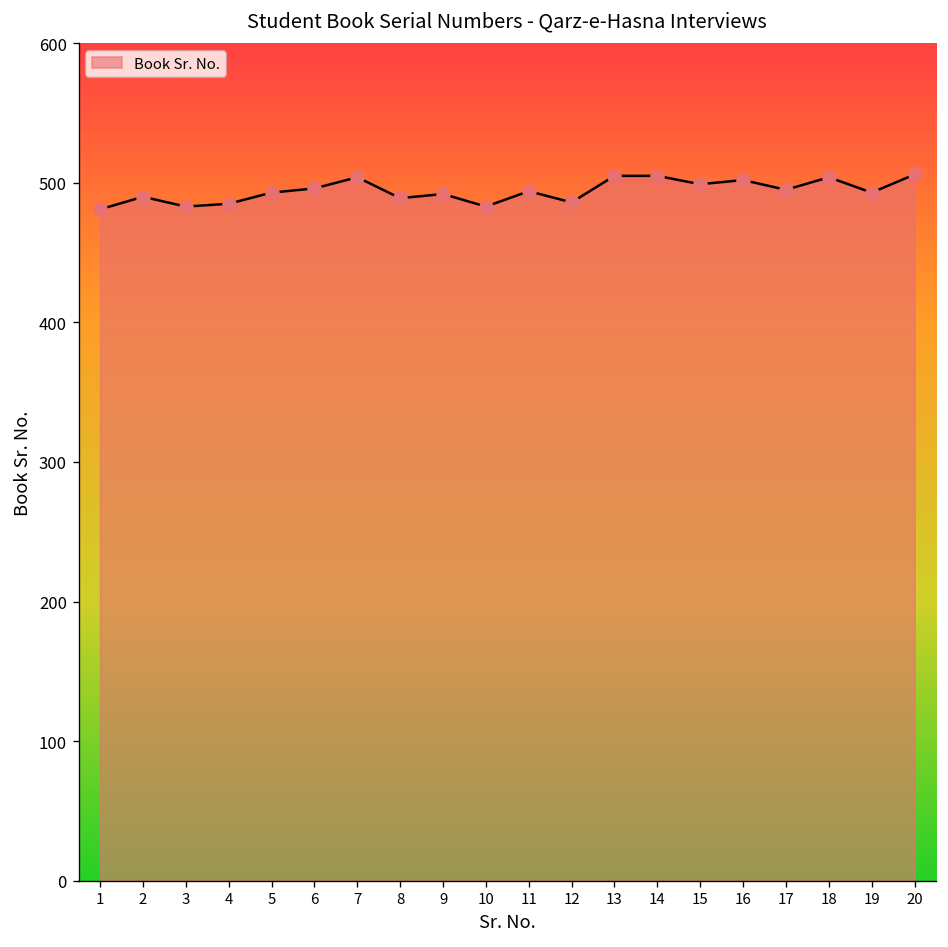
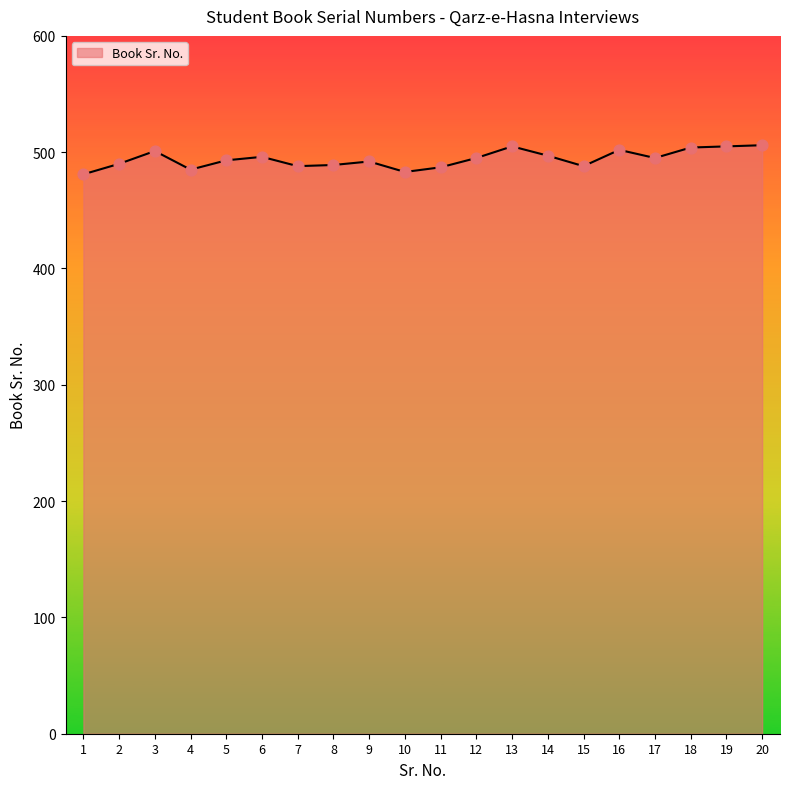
3: 483 -> 501
7: 504 -> 488
11: 494 -> 487
12: 486 -> 495
14: 505 -> 497
15: 499 -> 488
19: 493 -> 505
